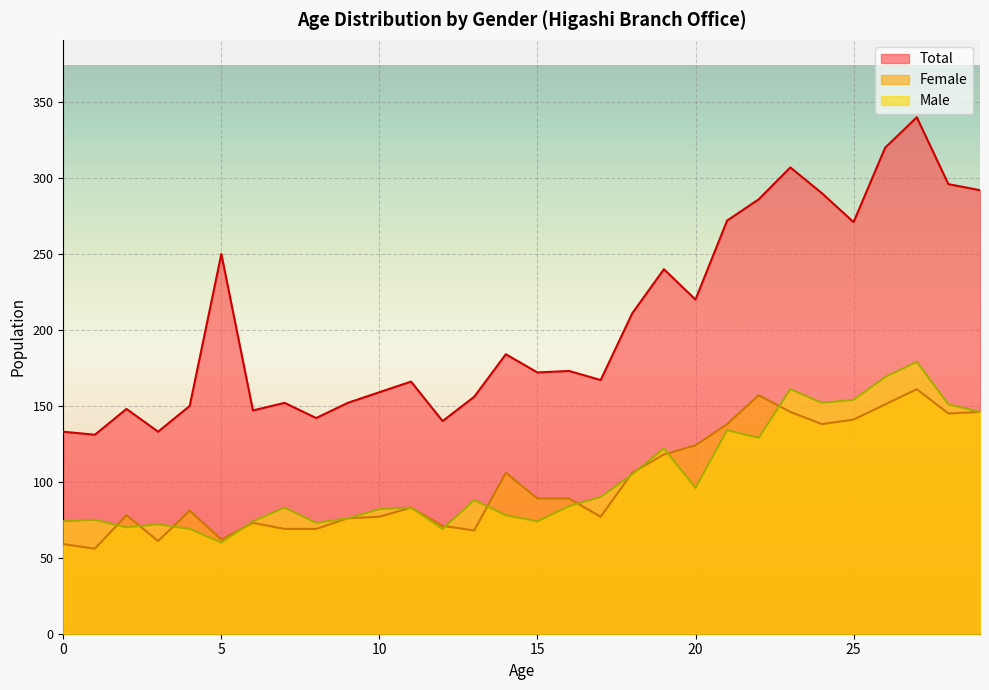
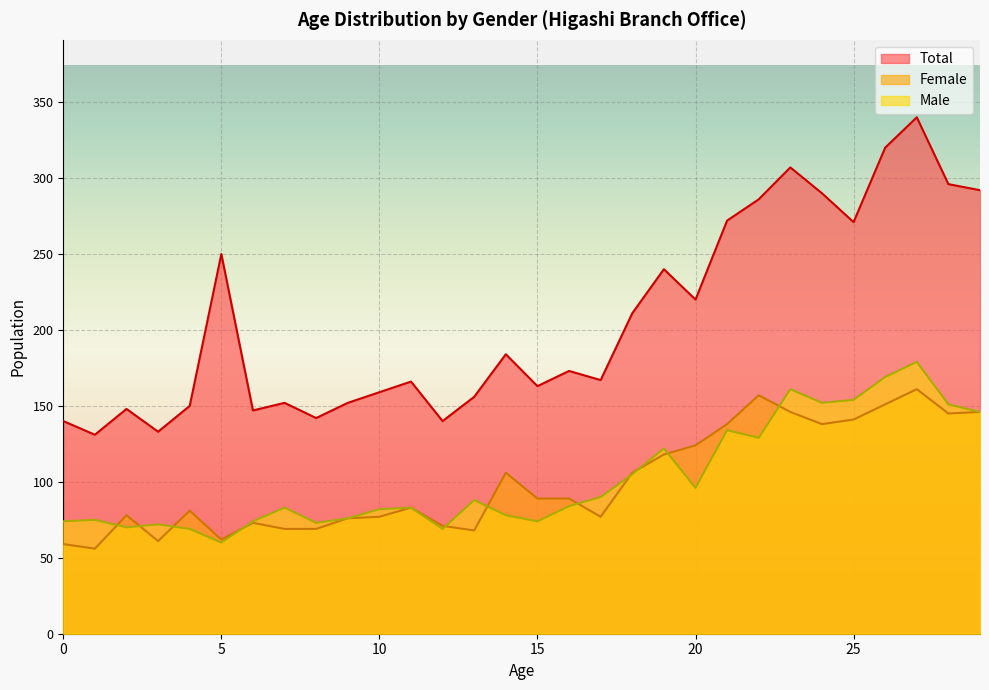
Total, 0: 133 -> 140
Total, 15: 172 -> 163
